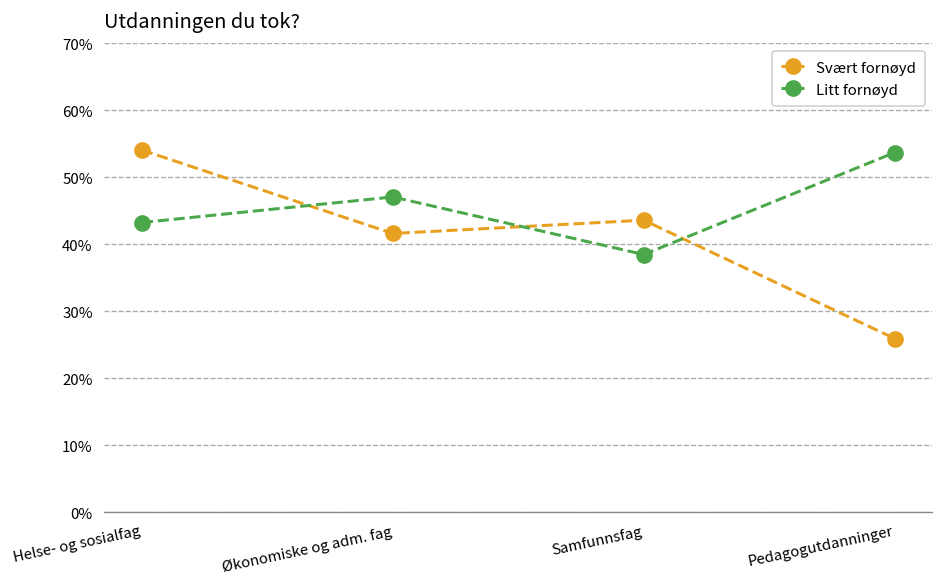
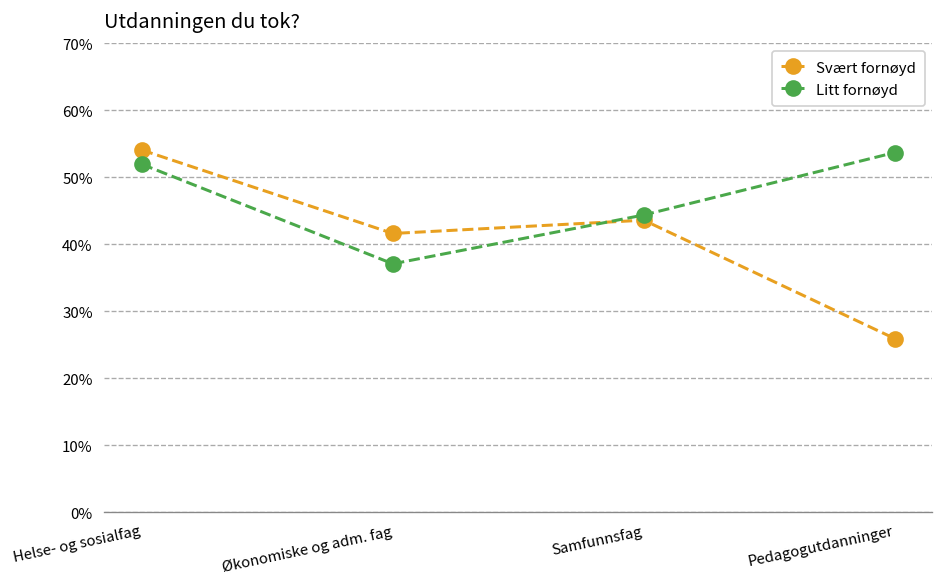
Litt fornøyd, Helse- og sosialfag: 43% -> 52%
Litt fornøyd, Økonomiske og adm. fag: 47% -> 37%
Litt fornøyd, Samfunnsfag: 38% -> 44%
